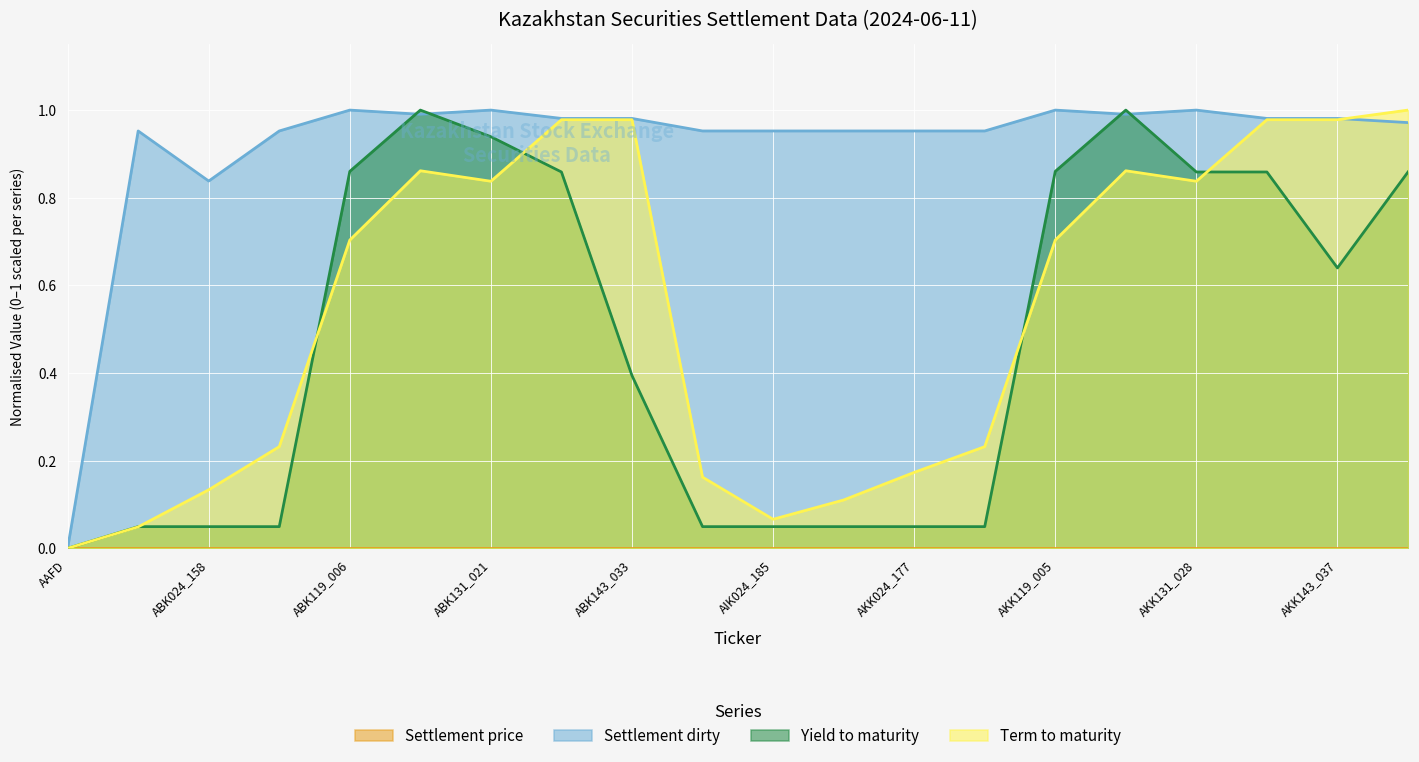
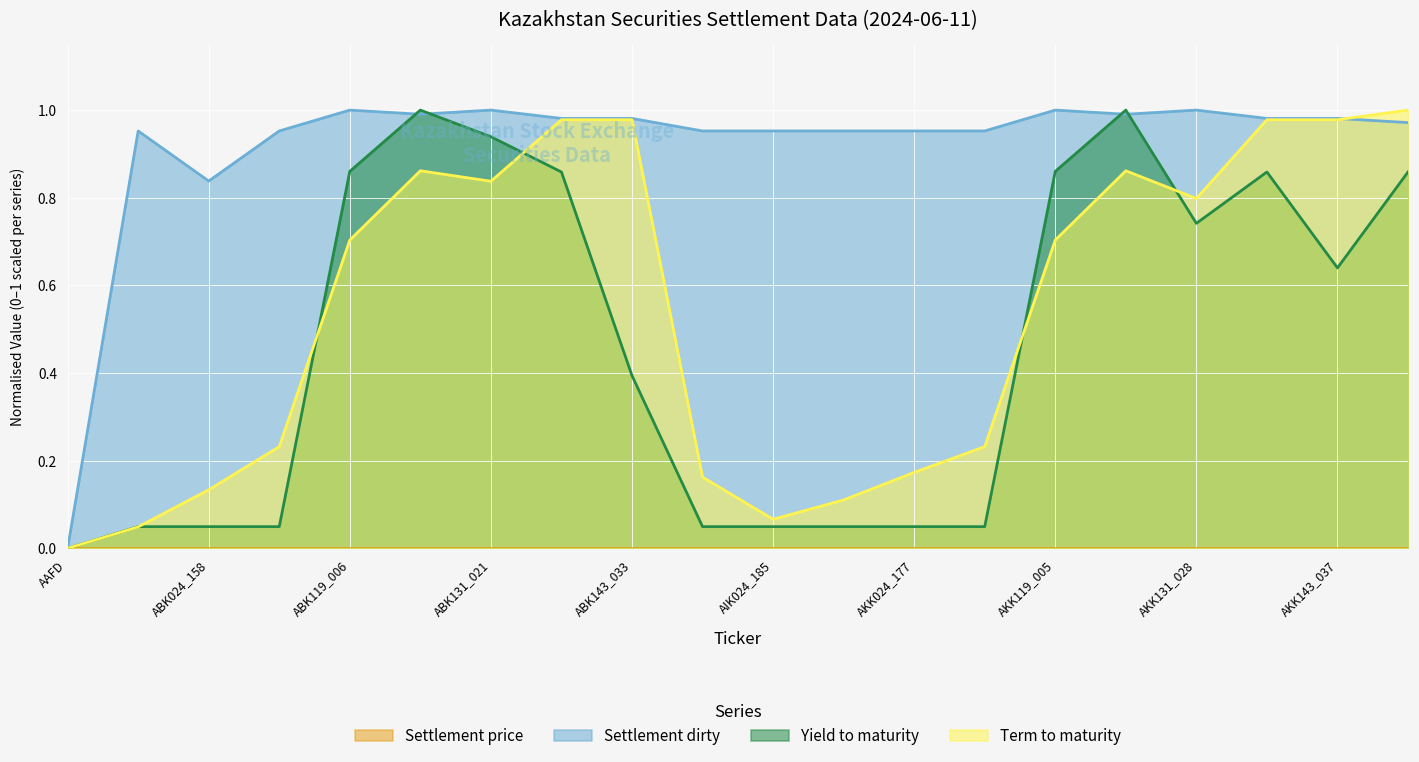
Yield to maturity, AKK131_028: 0.86 -> 0.74
Term to maturity, AKK131_028: 0.84 -> 0.80
